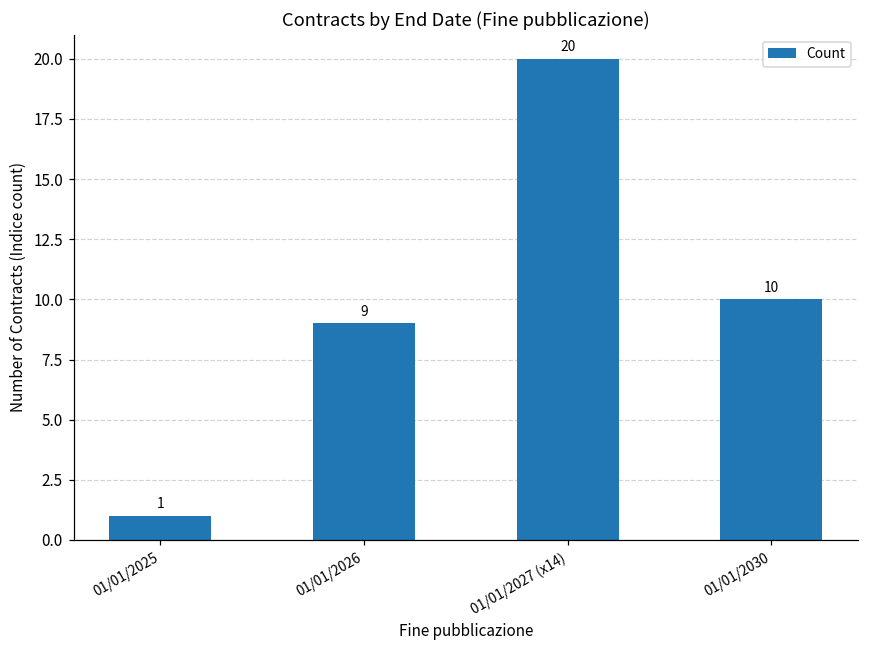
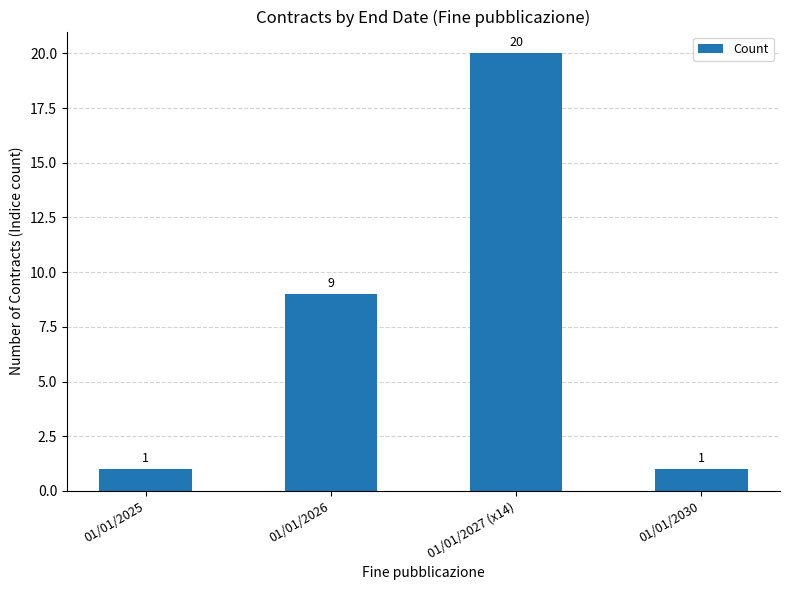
01/01/2030: 10 -> 1
